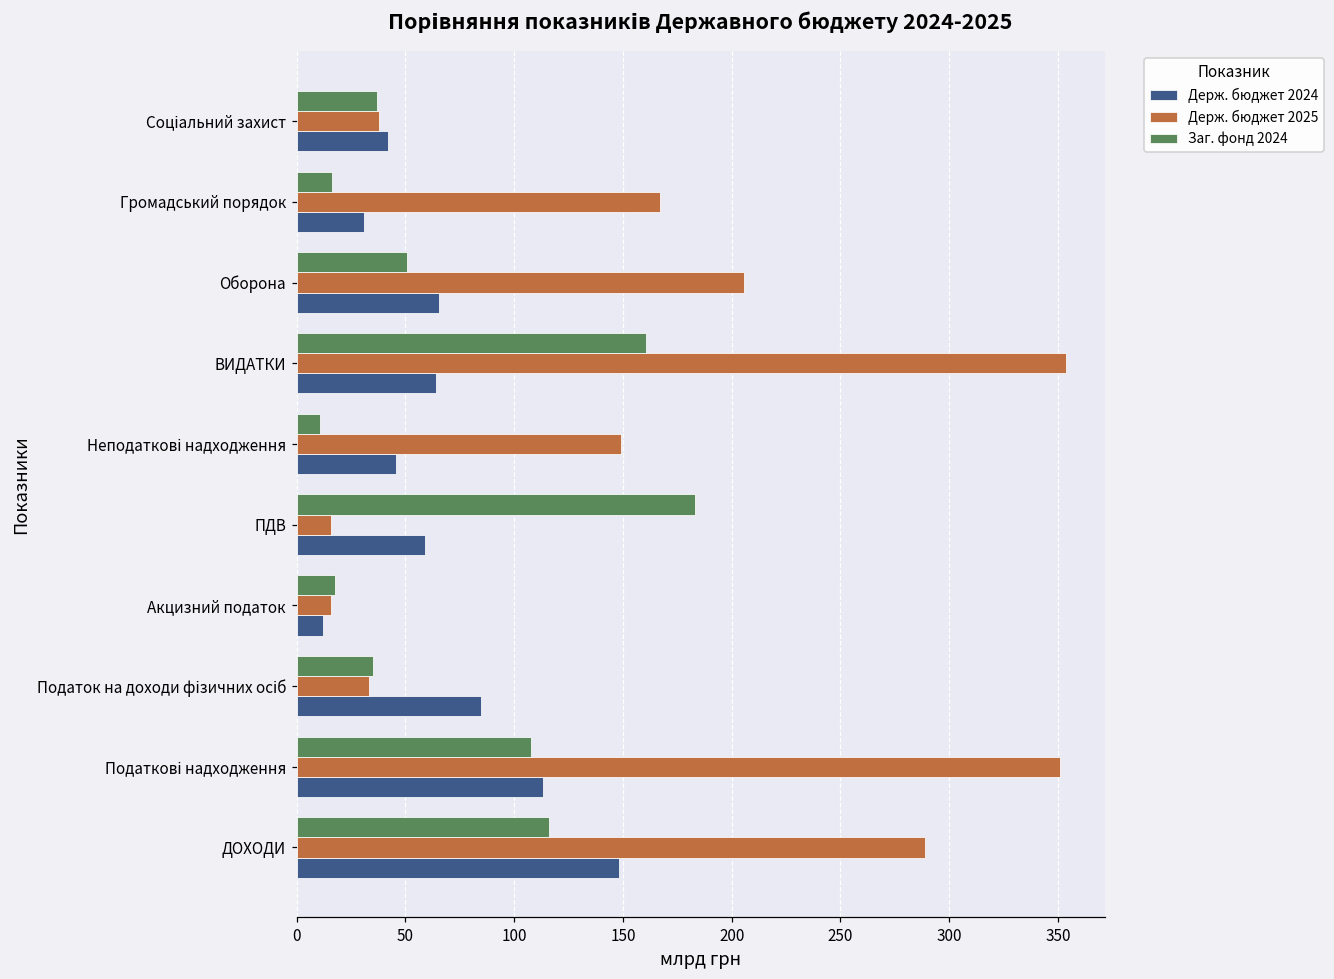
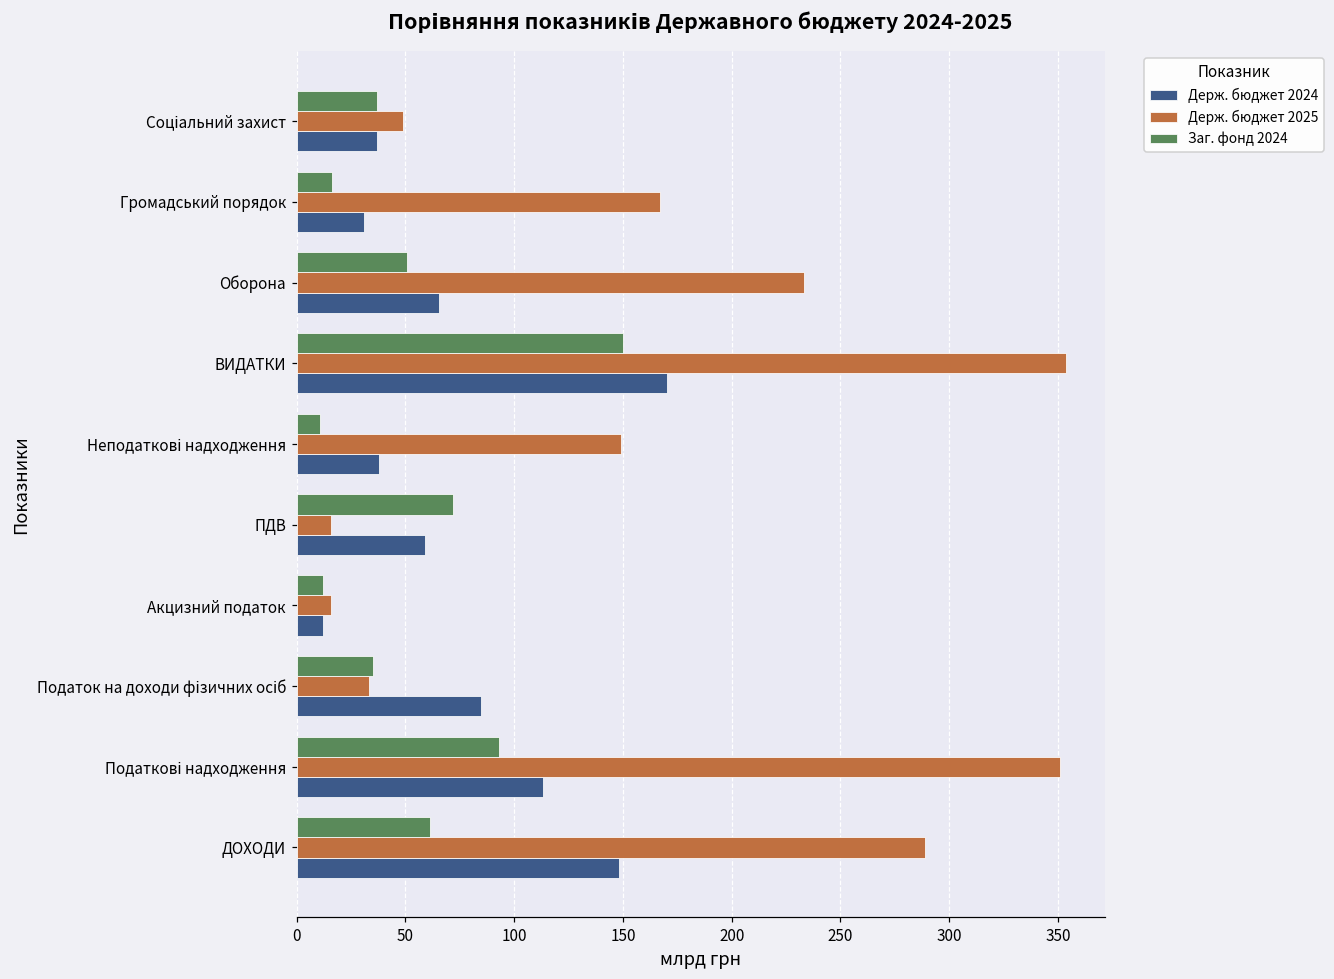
Держ. бюджет 2025, Соціальний захист: 38 -> 49
Держ. бюджет 2024, Соціальний захист: 42 -> 37
Держ. бюджет 2025, Оборона: 206 -> 233
Заг. фонд 2024, ВИДАТКИ: 160 -> 150
Держ. бюджет 2024, ВИДАТКИ: 64 -> 170
Держ. бюджет 2024, Неподаткові надходження: 46 -> 38
Заг. фонд 2024, ПДВ: 183 -> 72
Заг. фонд 2024, Акцизний податок: 17 -> 12
Заг. фонд 2024, Податкові надходження: 108 -> 93
Заг. фонд 2024, ДОХОДИ: 116 -> 61
